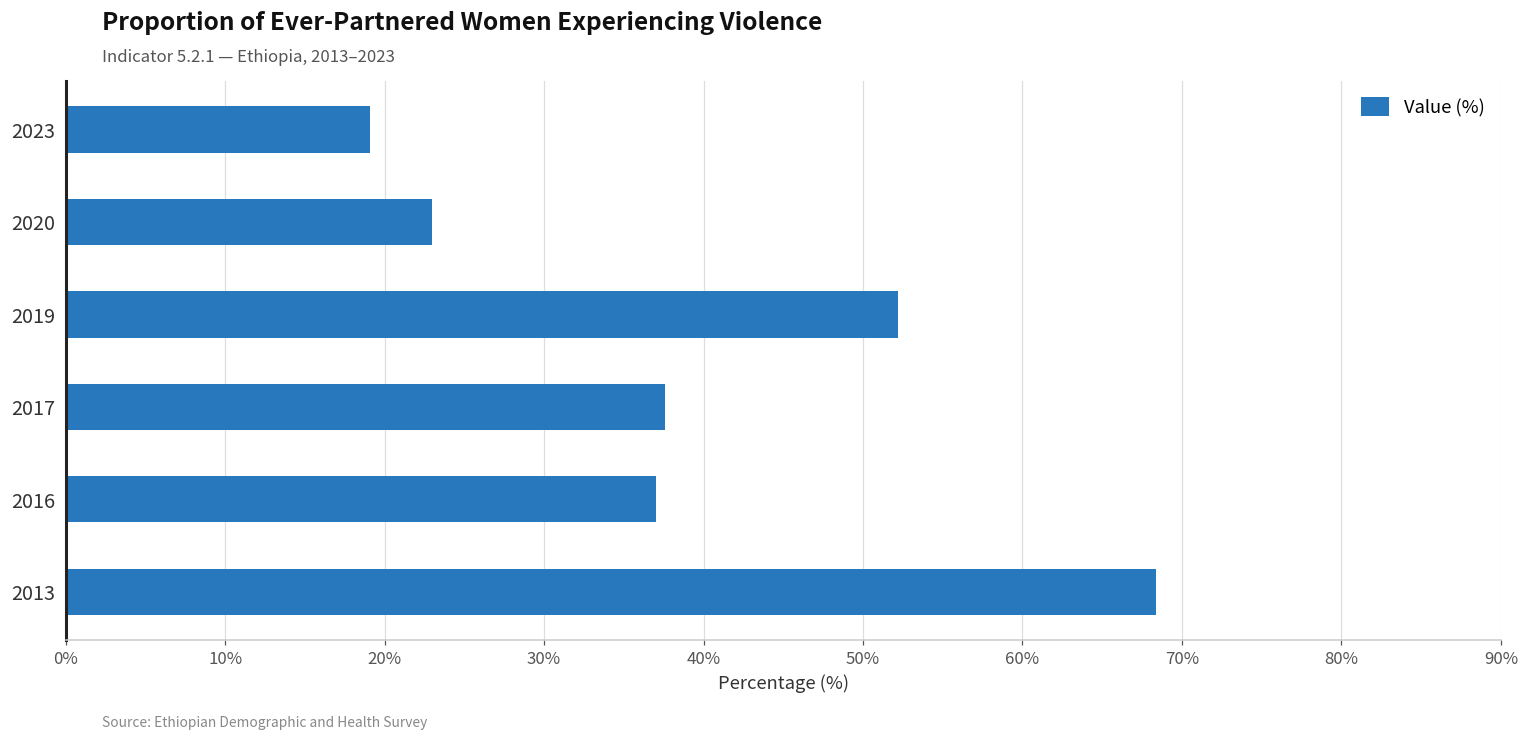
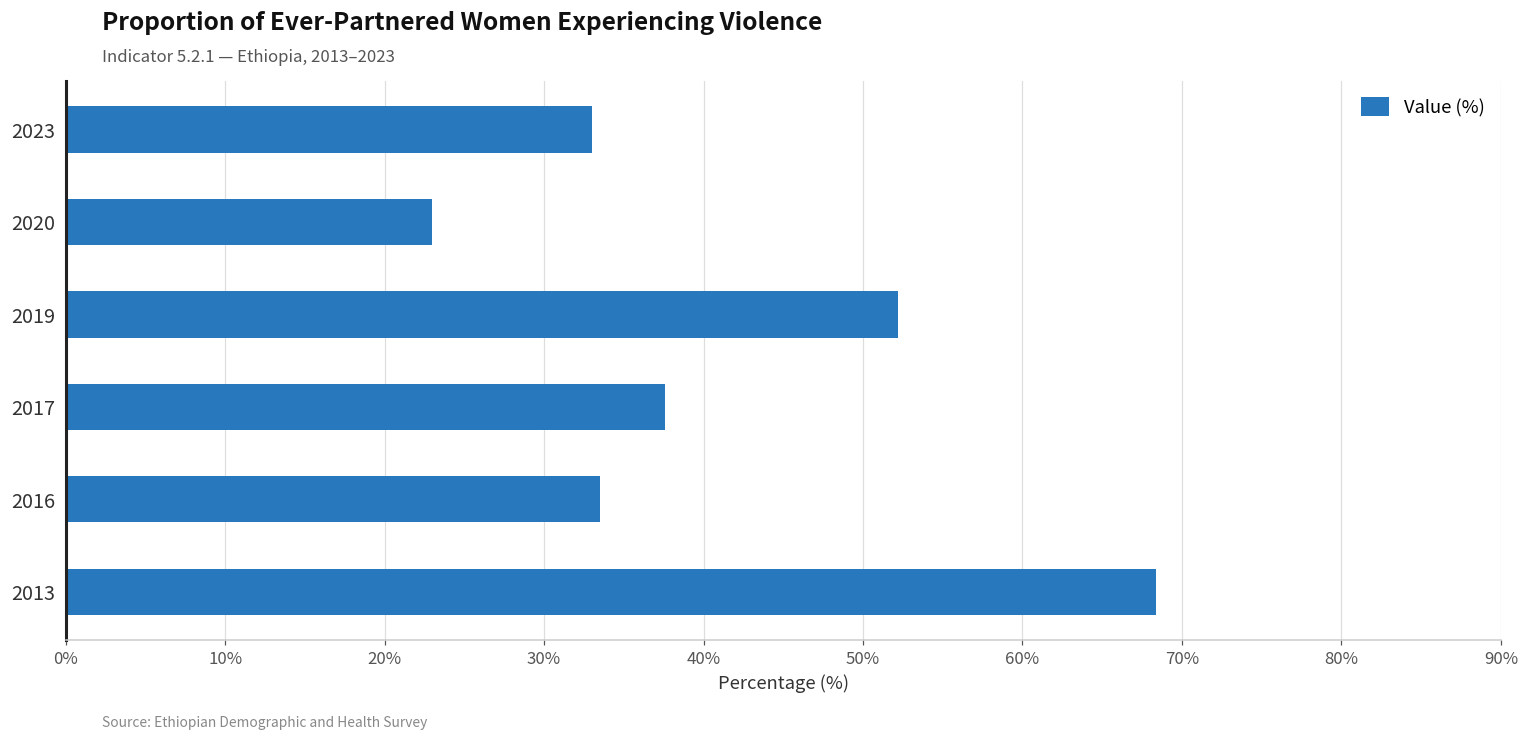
2023: 19.1% -> 33.0%
2016: 37.0% -> 33.5%
